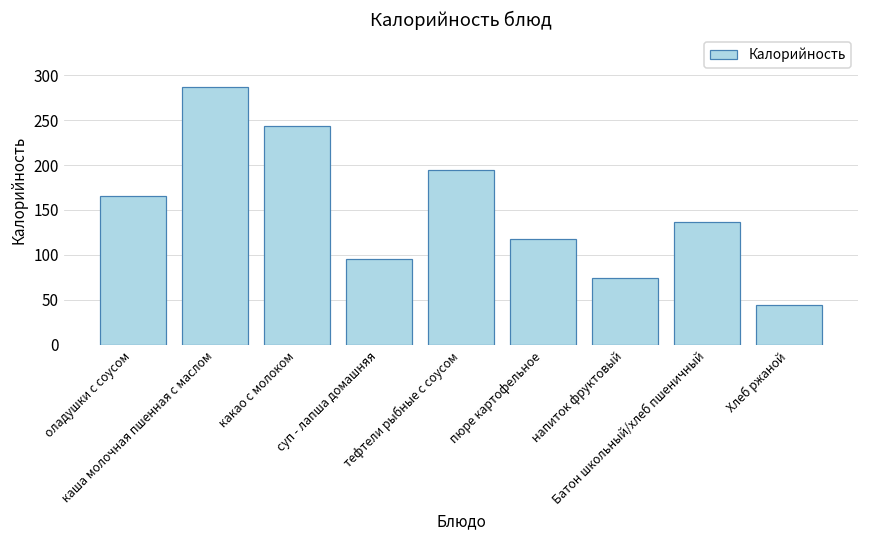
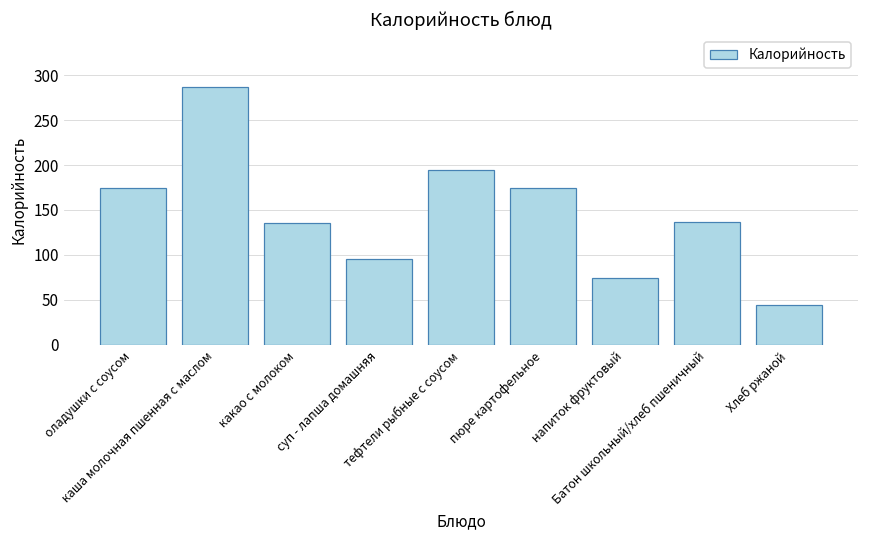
оладушки с соусом: 170 -> 180
какао с молоком: 240 -> 140
пюре картофельное: 120 -> 180
